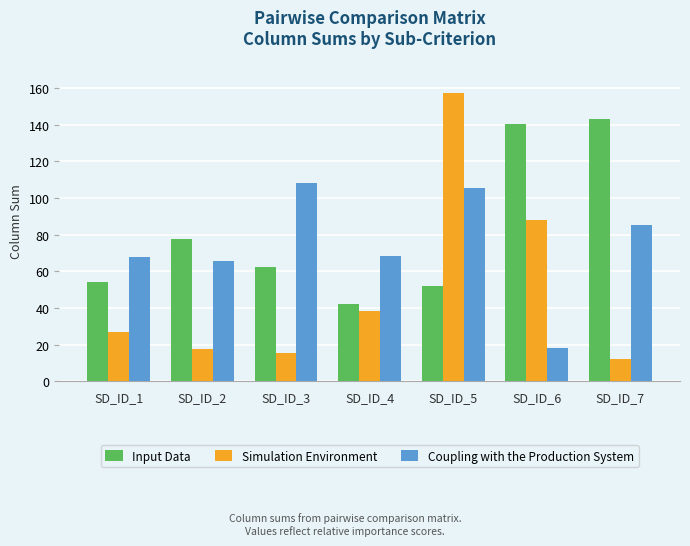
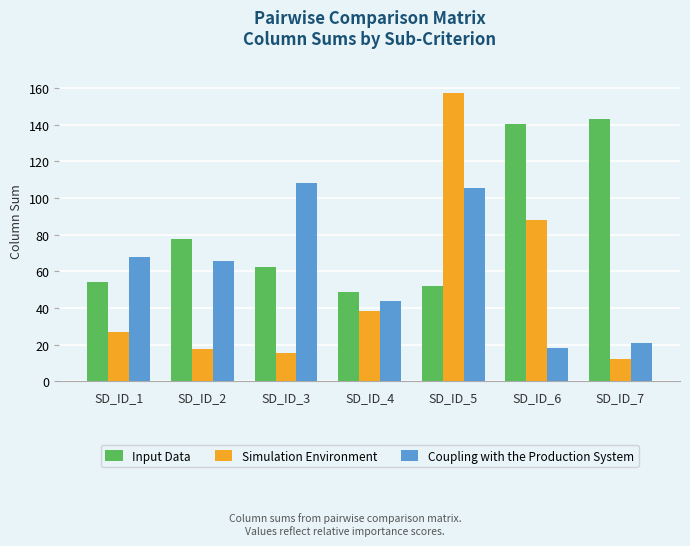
Input Data, SD_ID_4: 42 -> 49
Coupling with the Production System, SD_ID_4: 69 -> 44
Coupling with the Production System, SD_ID_7: 85 -> 21
